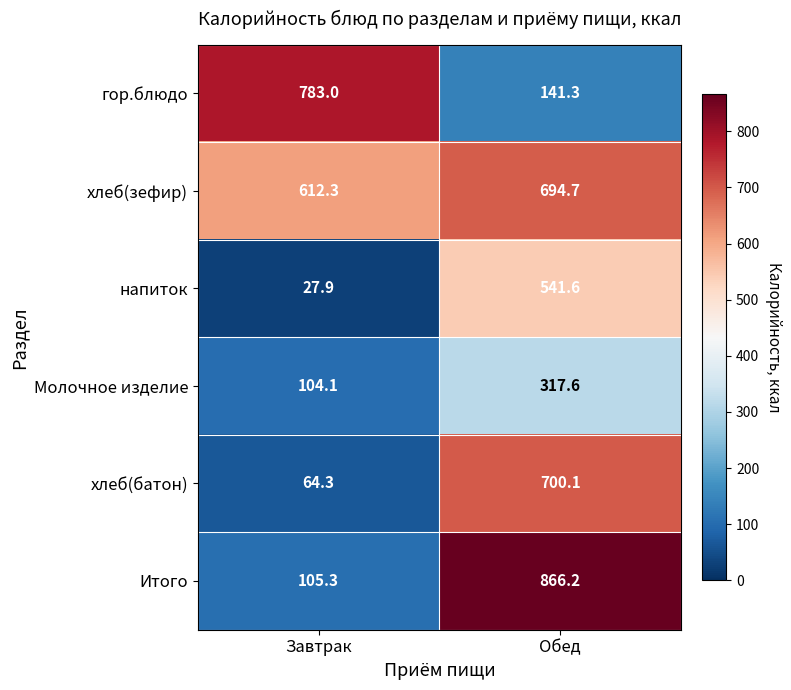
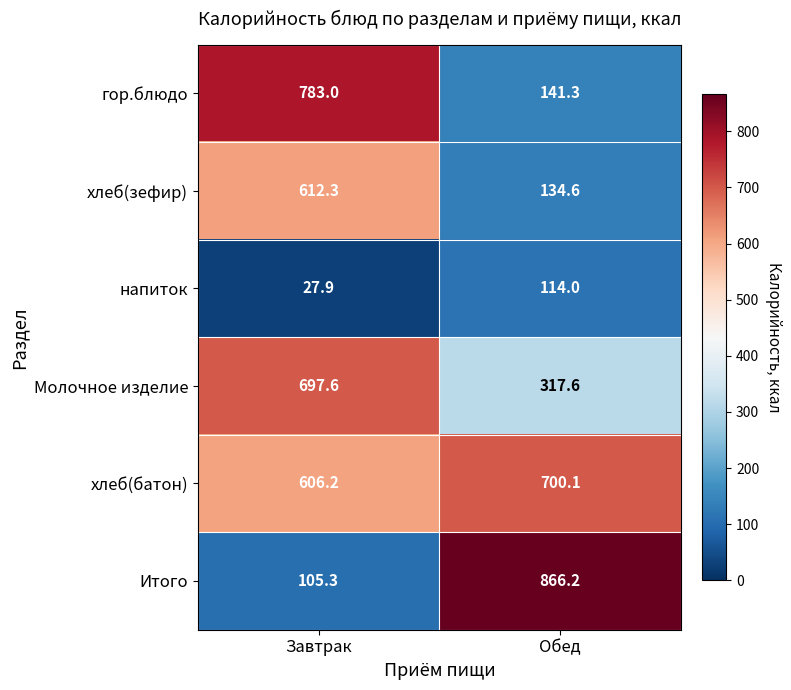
хлеб(зефир), Обед: 694.7 -> 134.6
напиток, Обед: 541.6 -> 114.0
Молочное изделие, Завтрак: 104.1 -> 697.6
хлеб(батон), Завтрак: 64.3 -> 606.2
